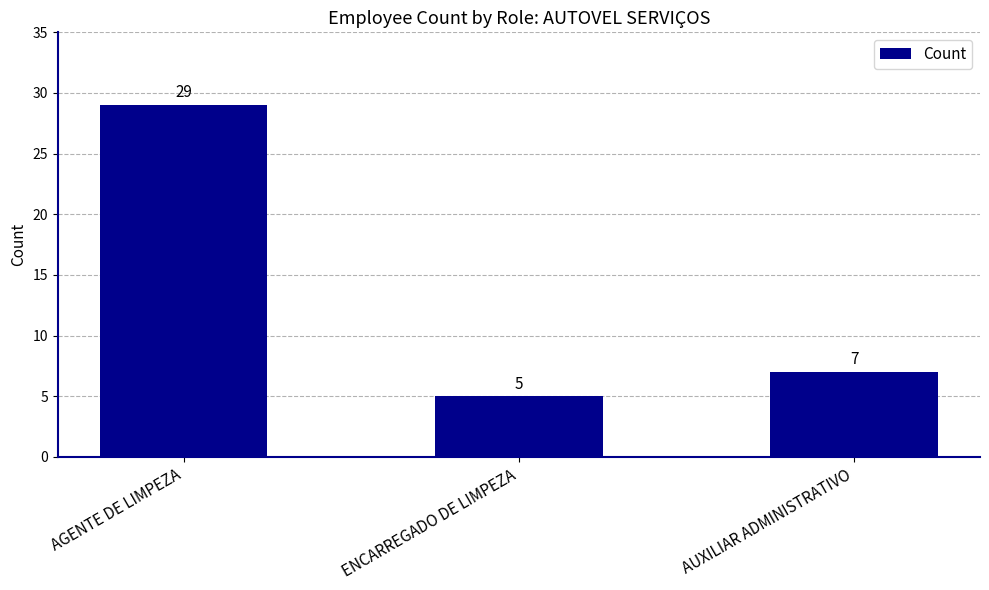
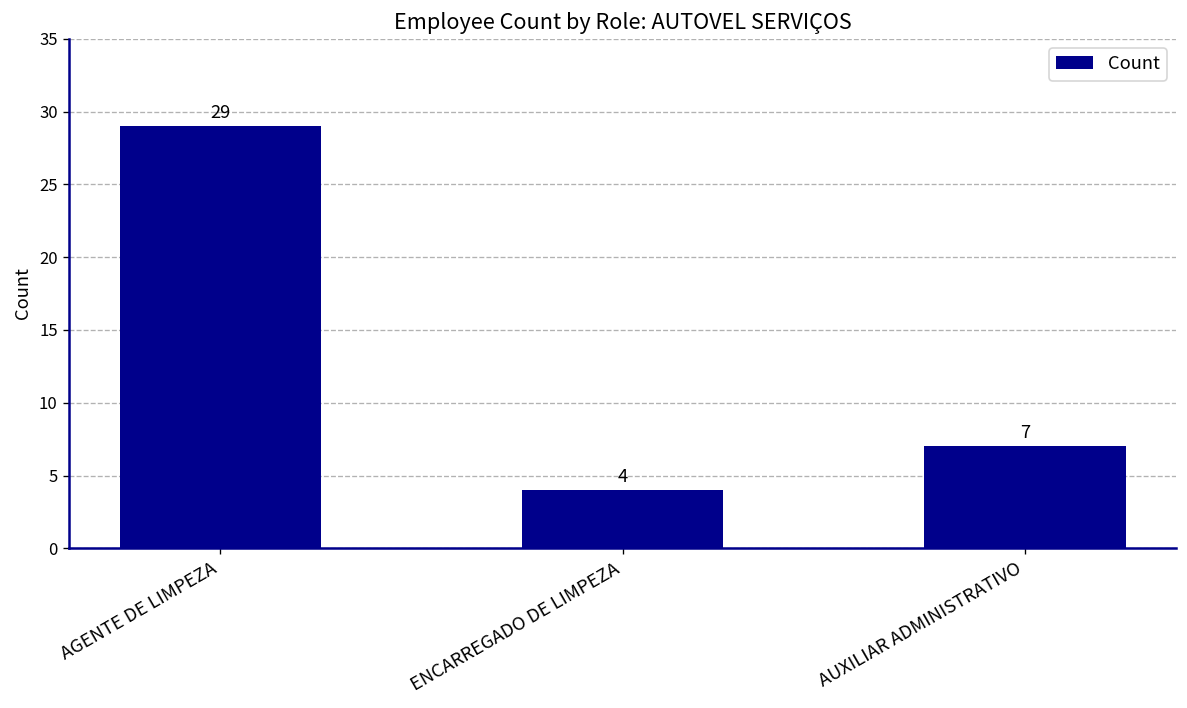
ENCARREGADO DE LIMPEZA: 5 -> 4
